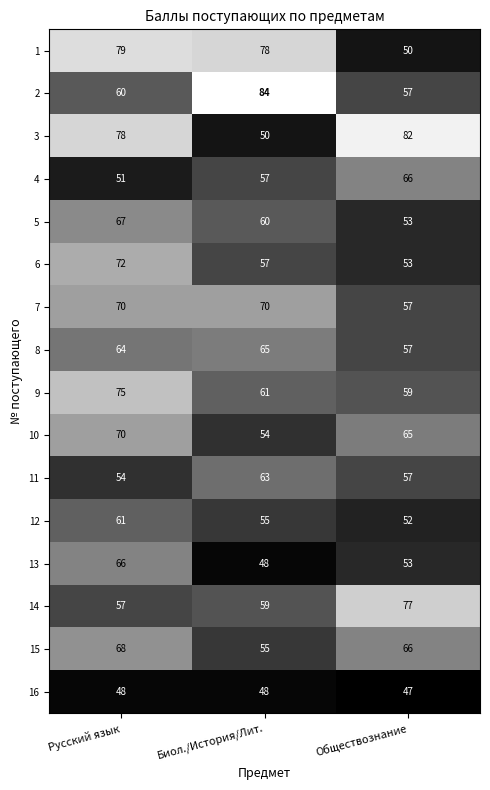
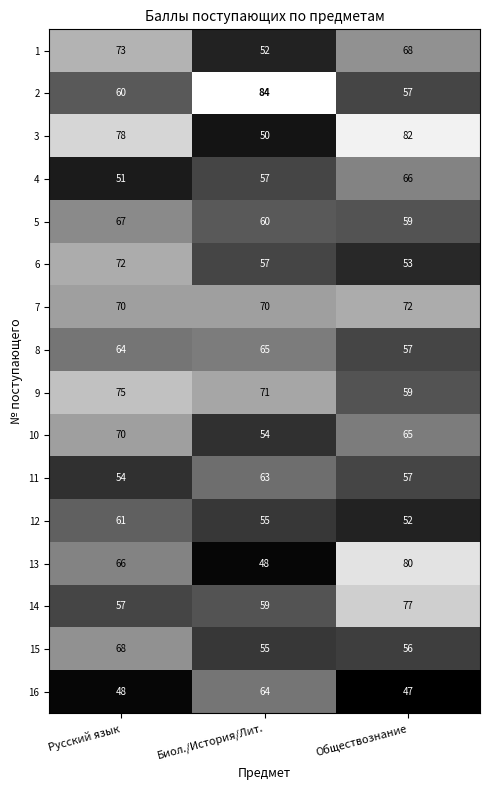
1, Русский язык: 79 -> 73
1, Биол./История/Лит.: 78 -> 52
1, Обществознание: 50 -> 68
5, Обществознание: 53 -> 59
7, Обществознание: 57 -> 72
9, Биол./История/Лит.: 61 -> 71
13, Обществознание: 53 -> 80
15, Обществознание: 66 -> 56
16, Биол./История/Лит.: 48 -> 64
